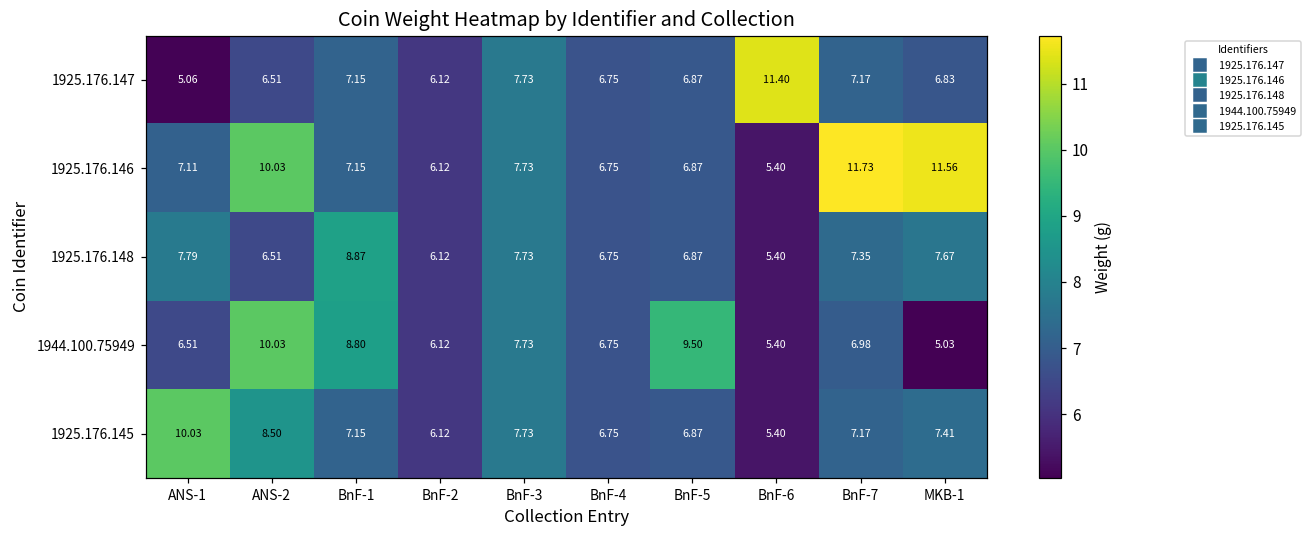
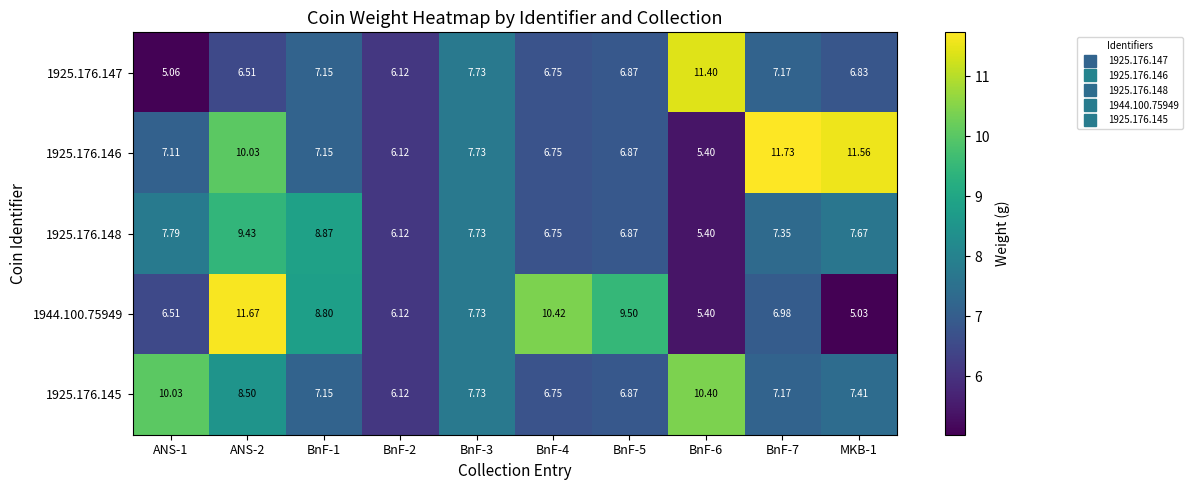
1925.176.148, ANS-2: 6.51 -> 9.43
1944.100.75949, ANS-2: 10.03 -> 11.67
1944.100.75949, BnF-4: 6.75 -> 10.42
1925.176.145, BnF-6: 5.40 -> 10.40
